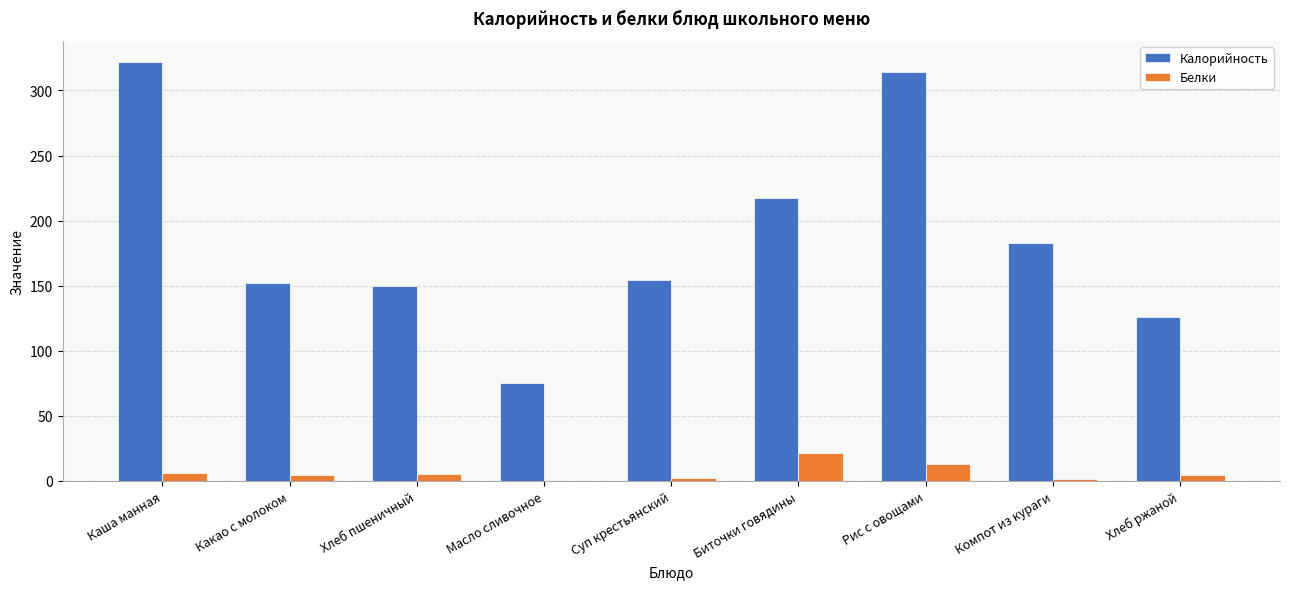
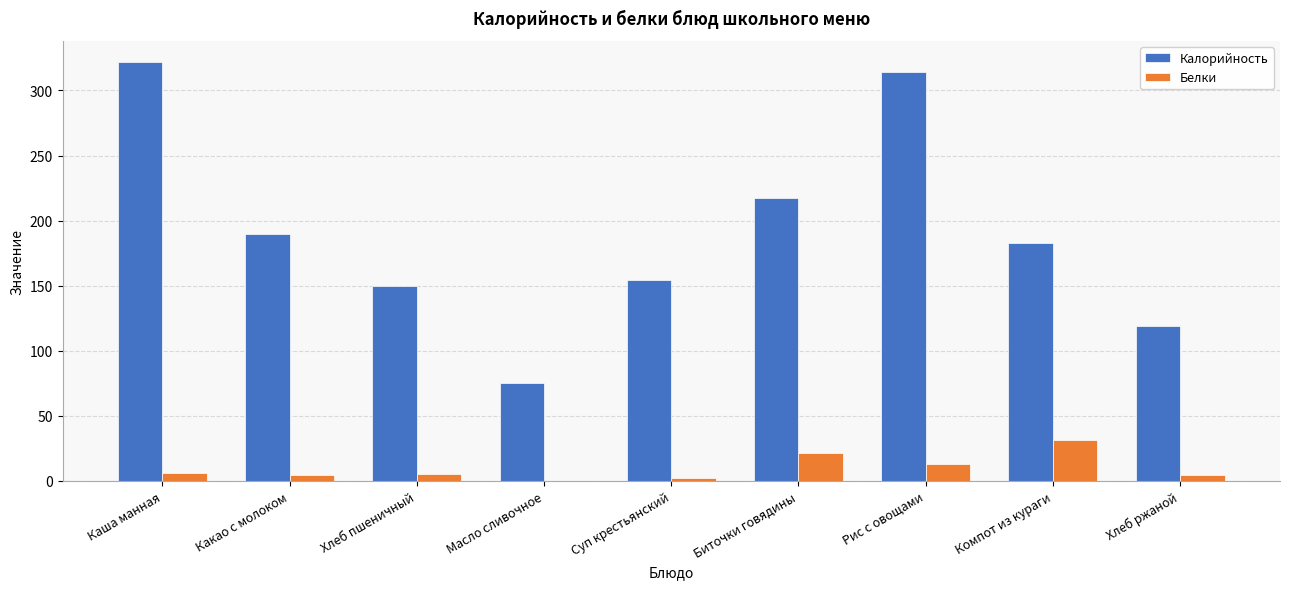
Калорийность, Какао с молоком: 152 -> 190
Белки, Компот из кураги: 1 -> 31
Калорийность, Хлеб ржаной: 126 -> 119
